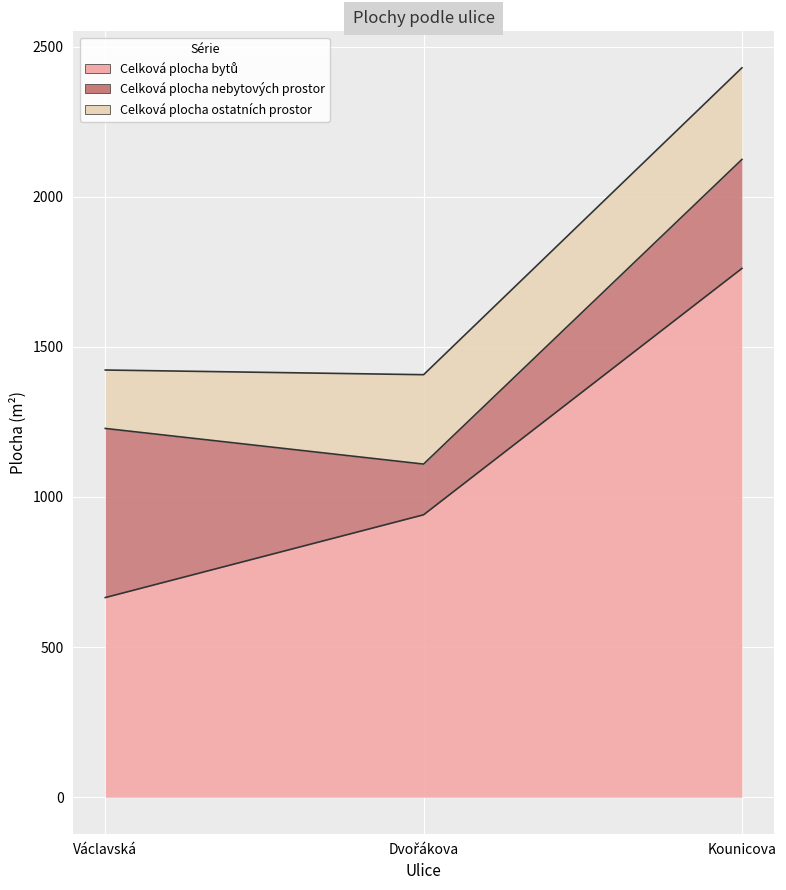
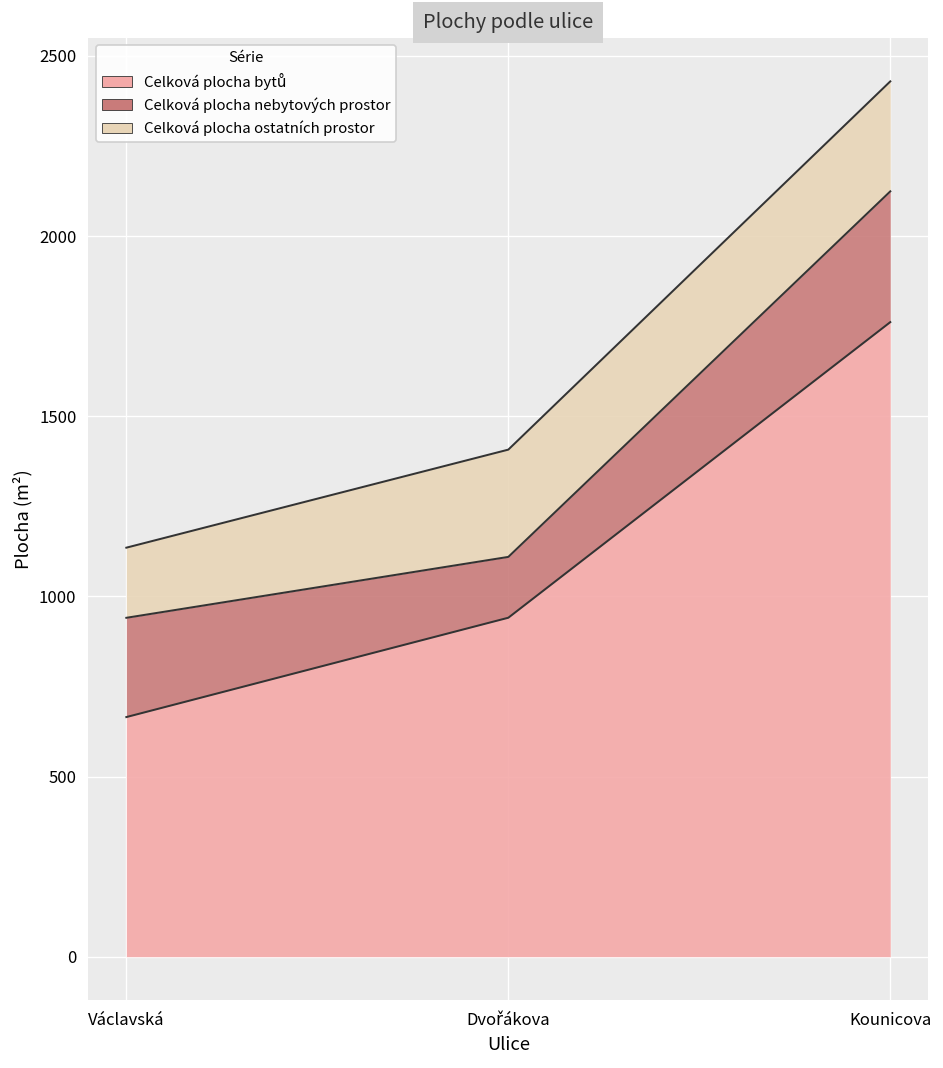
Celková plocha nebytových prostor, Václavská: 560 -> 280
